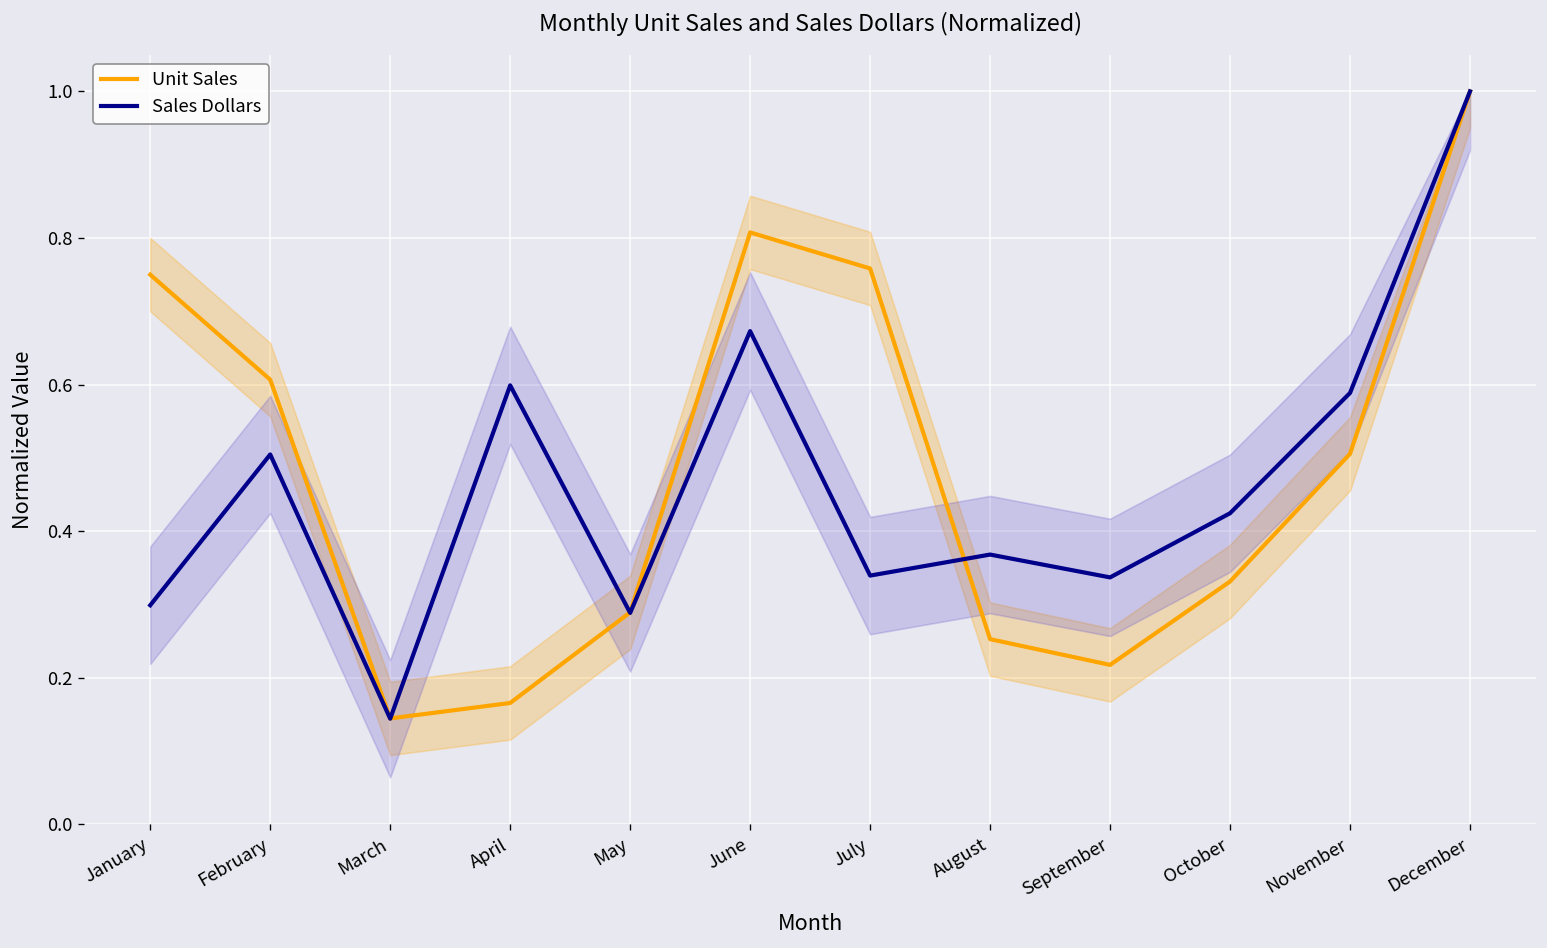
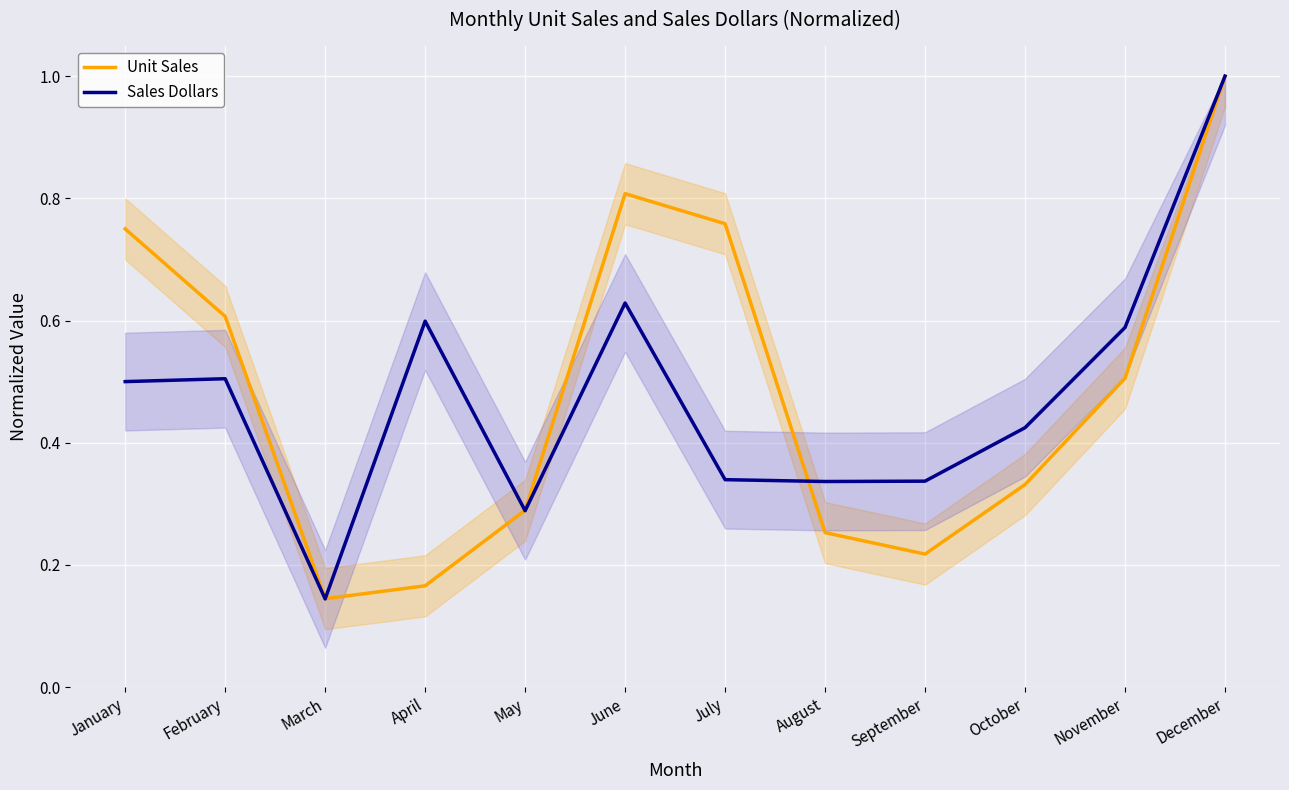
Sales Dollars, January: 0.30 -> 0.50
Sales Dollars, June: 0.67 -> 0.63
Sales Dollars, August: 0.37 -> 0.34
